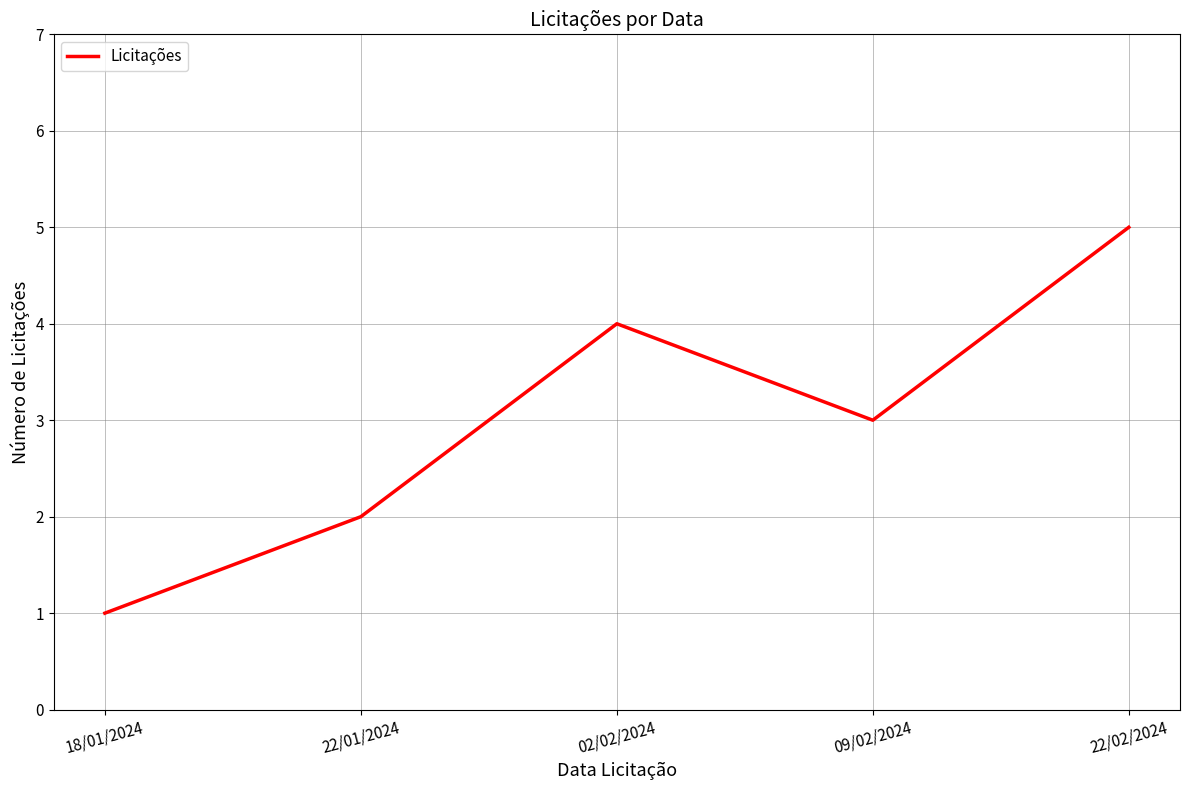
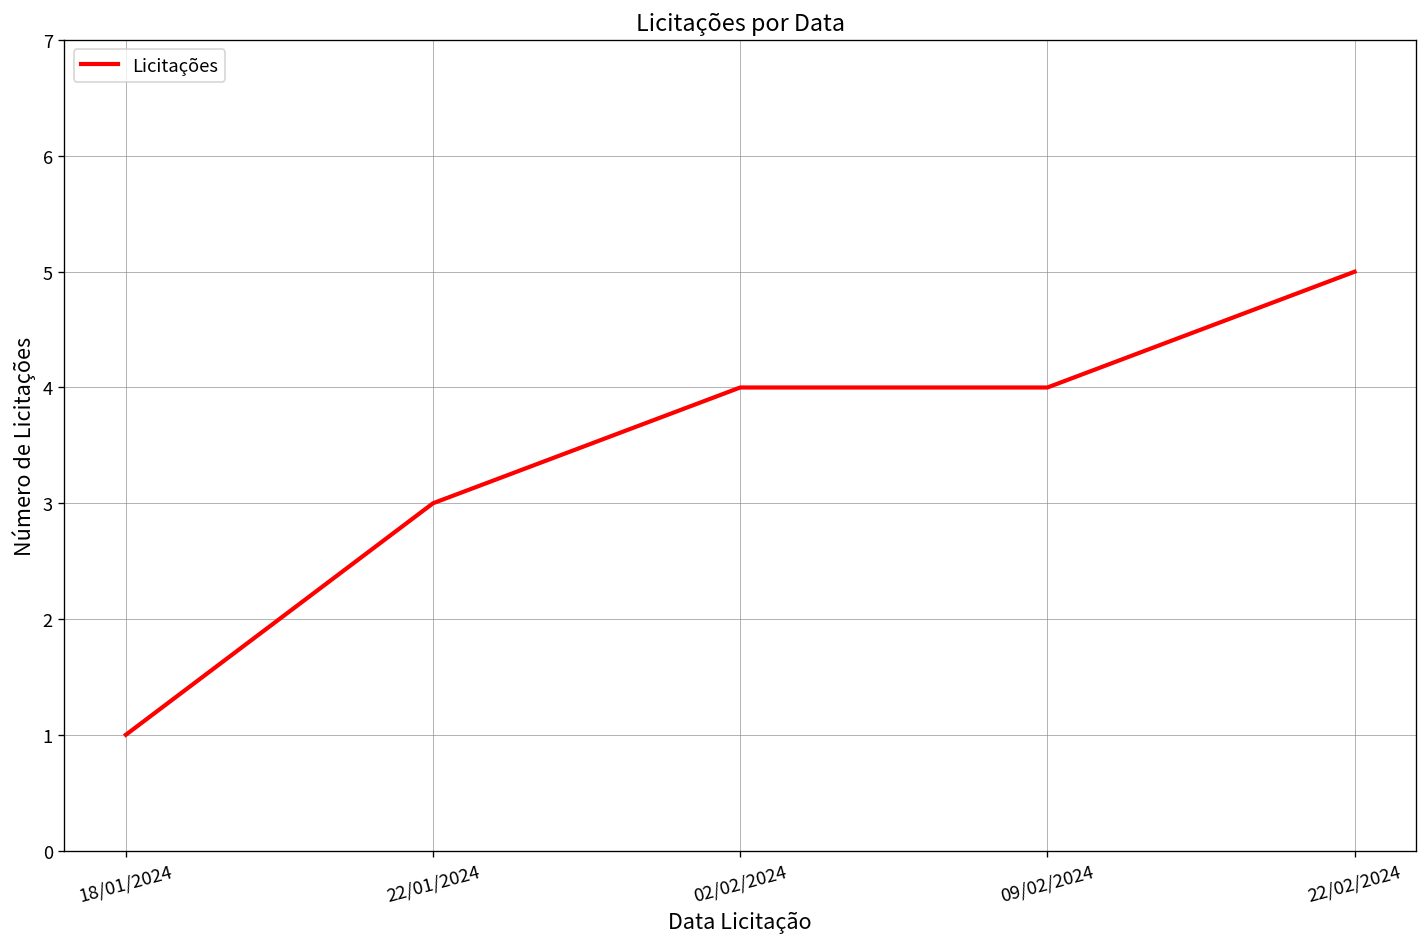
22/01/2024: 2 -> 3
09/02/2024: 3 -> 4
